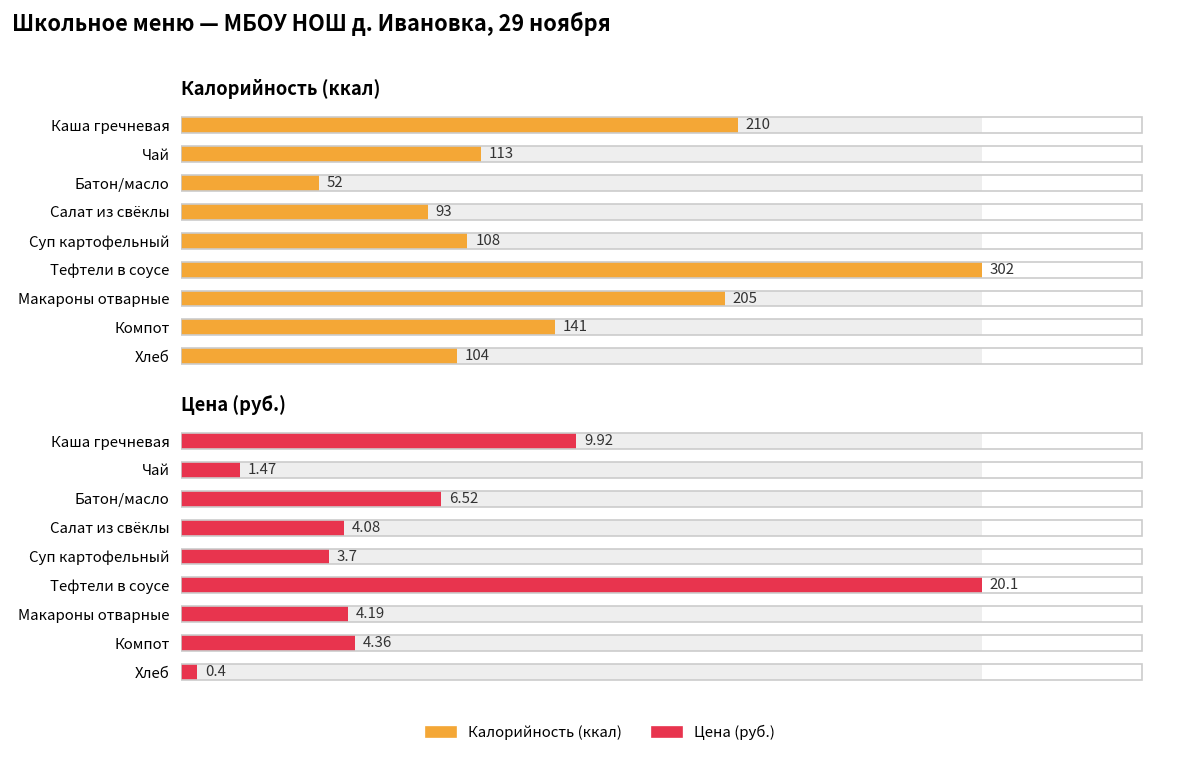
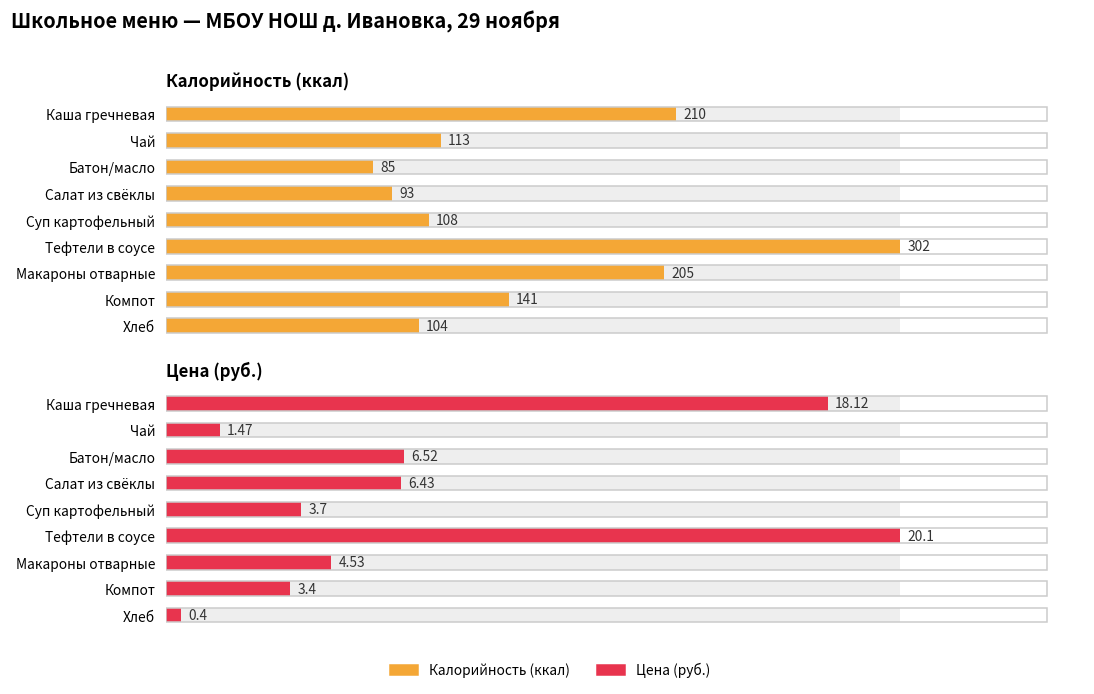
Калорийность (ккал), Калорийность (ккал), Батон/масло: 52 -> 85
Цена (руб.), Цена (руб.), Каша гречневая: 9.92 -> 18.12
Цена (руб.), Цена (руб.), Салат из свёклы: 4.08 -> 6.43
Цена (руб.), Цена (руб.), Макароны отварные: 4.19 -> 4.53
Цена (руб.), Цена (руб.), Компот: 4.36 -> 3.4
